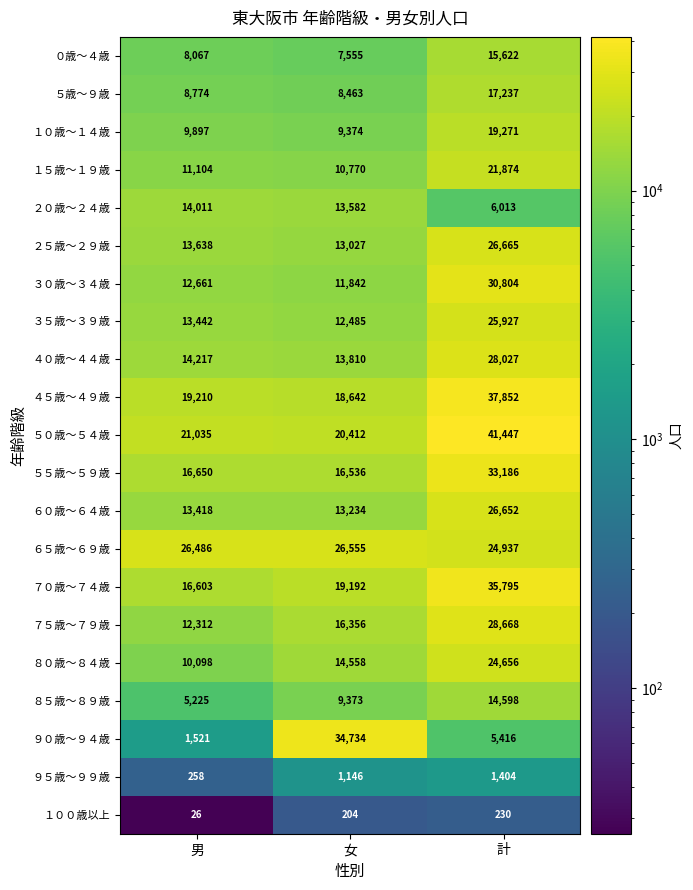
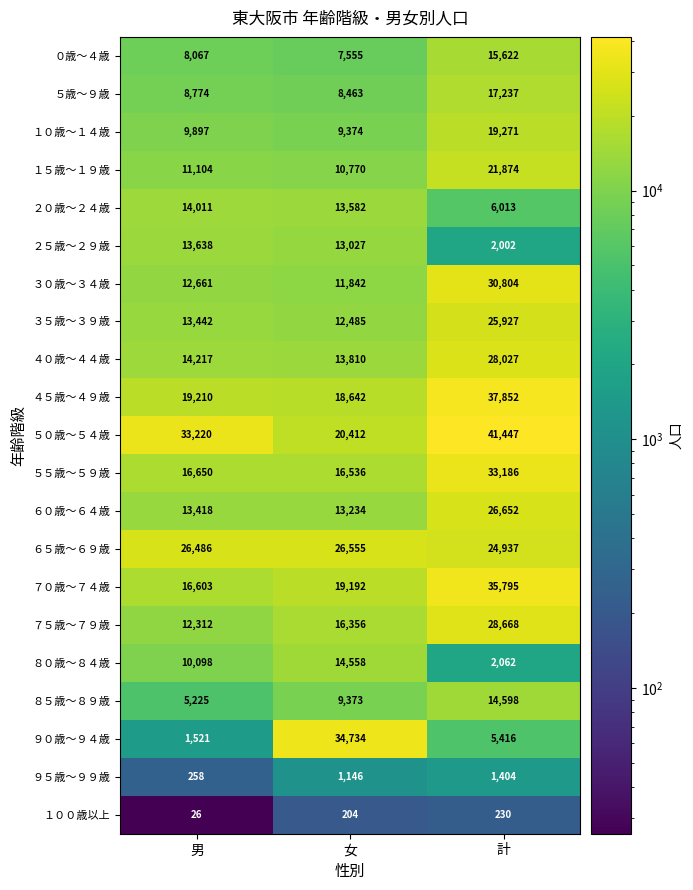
２５歳～２９歳, 計: 26,665 -> 2,002
５０歳～５４歳, 男: 21,035 -> 33,220
８０歳～８４歳, 計: 24,656 -> 2,062
